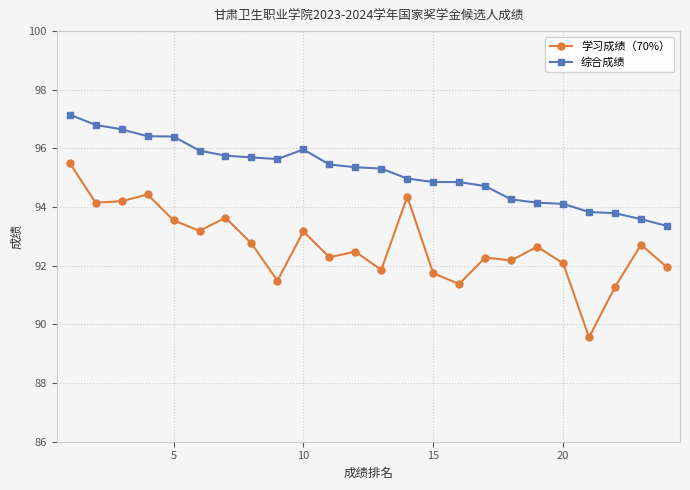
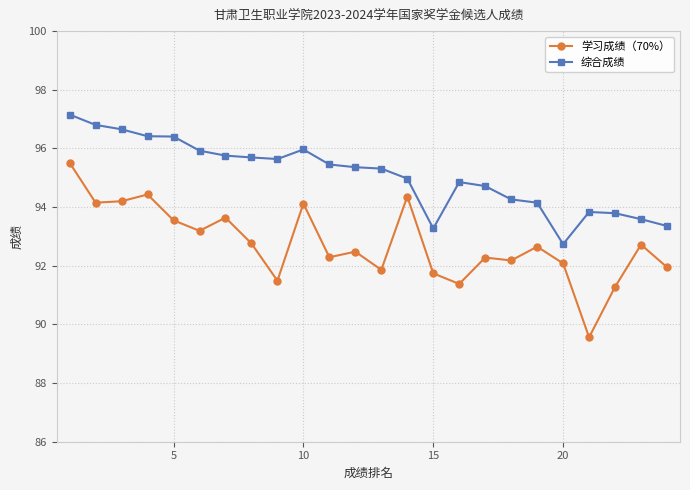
学习成绩（70%）, 10: 93.2 -> 94.1
综合成绩, 15: 94.9 -> 93.3
综合成绩, 20: 94.1 -> 92.7
